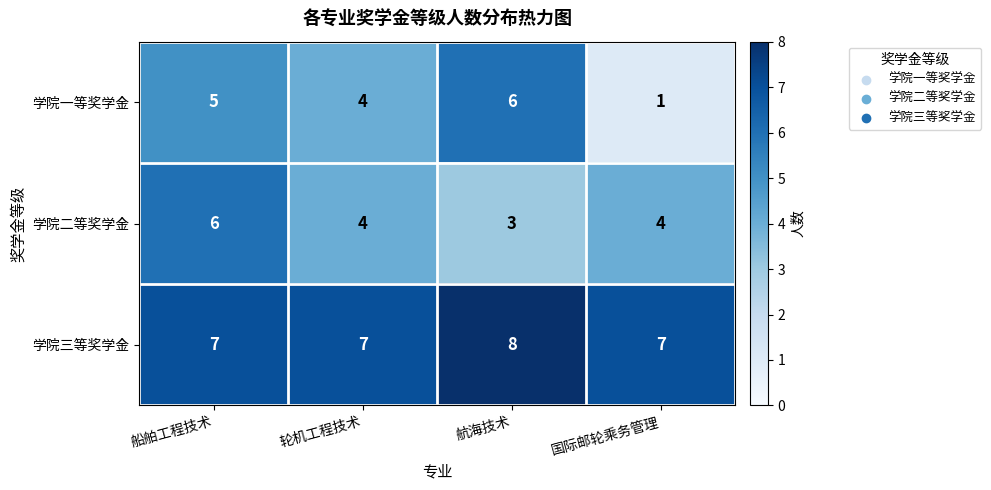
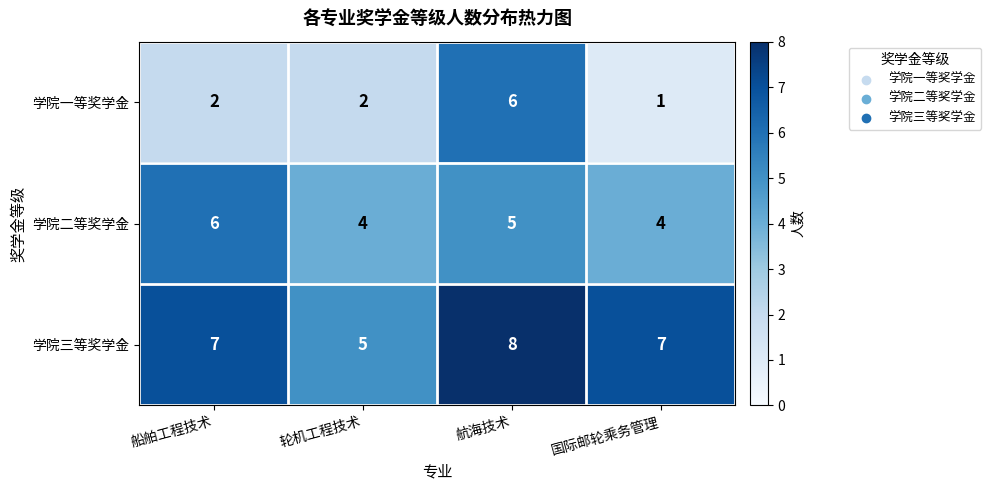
学院一等奖学金, 船舶工程技术: 5 -> 2
学院一等奖学金, 轮机工程技术: 4 -> 2
学院二等奖学金, 航海技术: 3 -> 5
学院三等奖学金, 轮机工程技术: 7 -> 5
